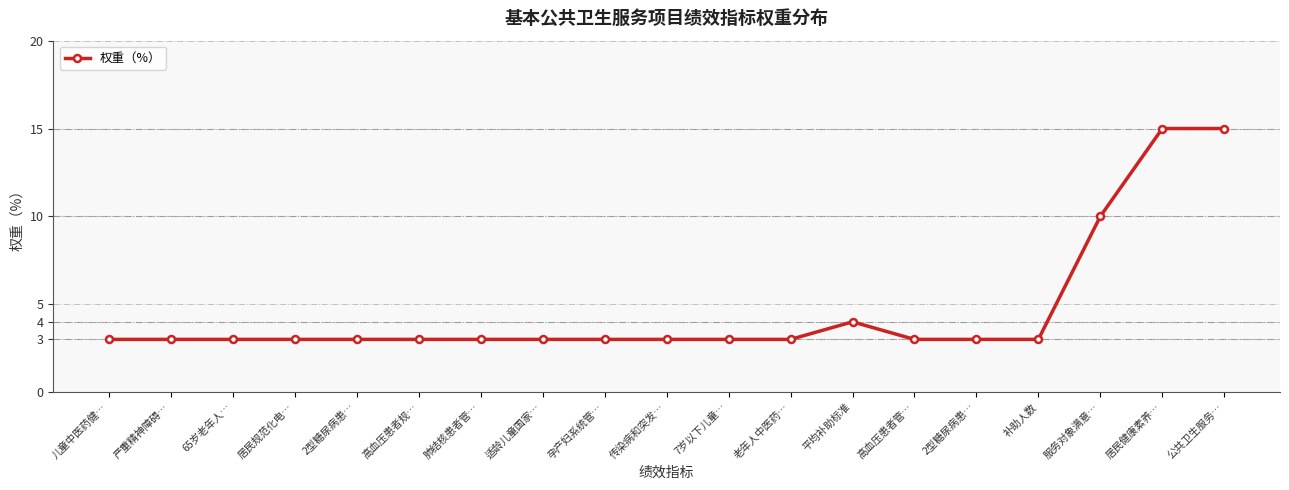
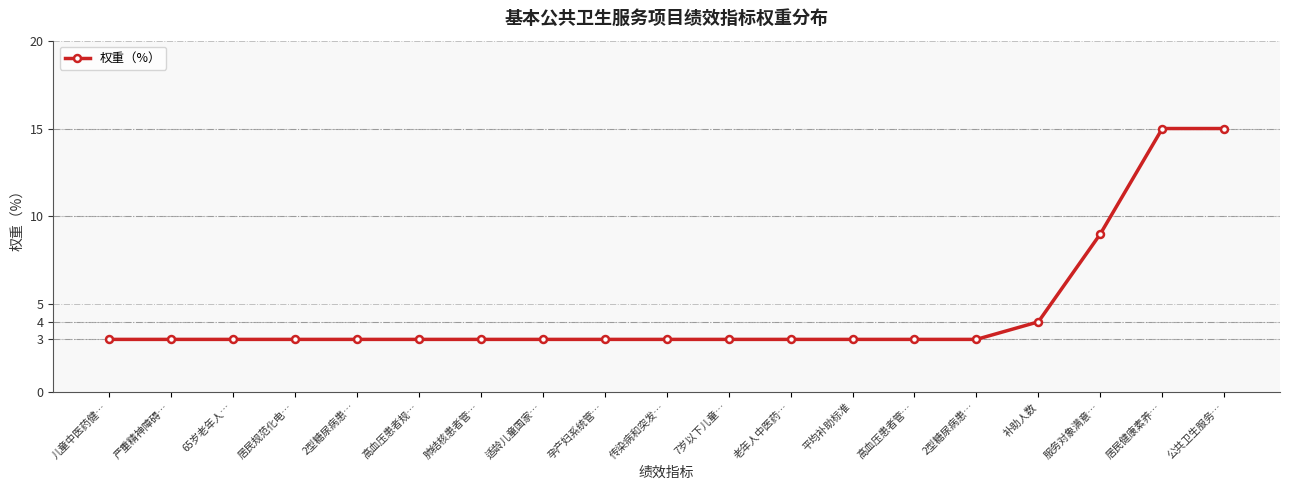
平均补助标准: 4 -> 3
补助人数: 3 -> 4
服务对象满意…: 10 -> 9
